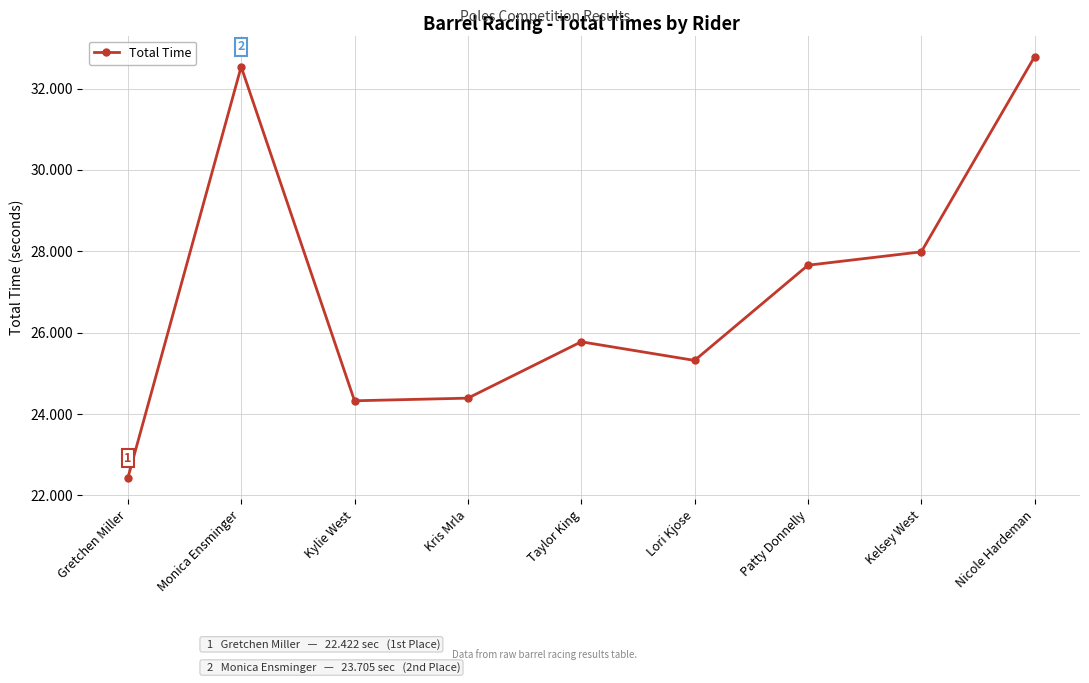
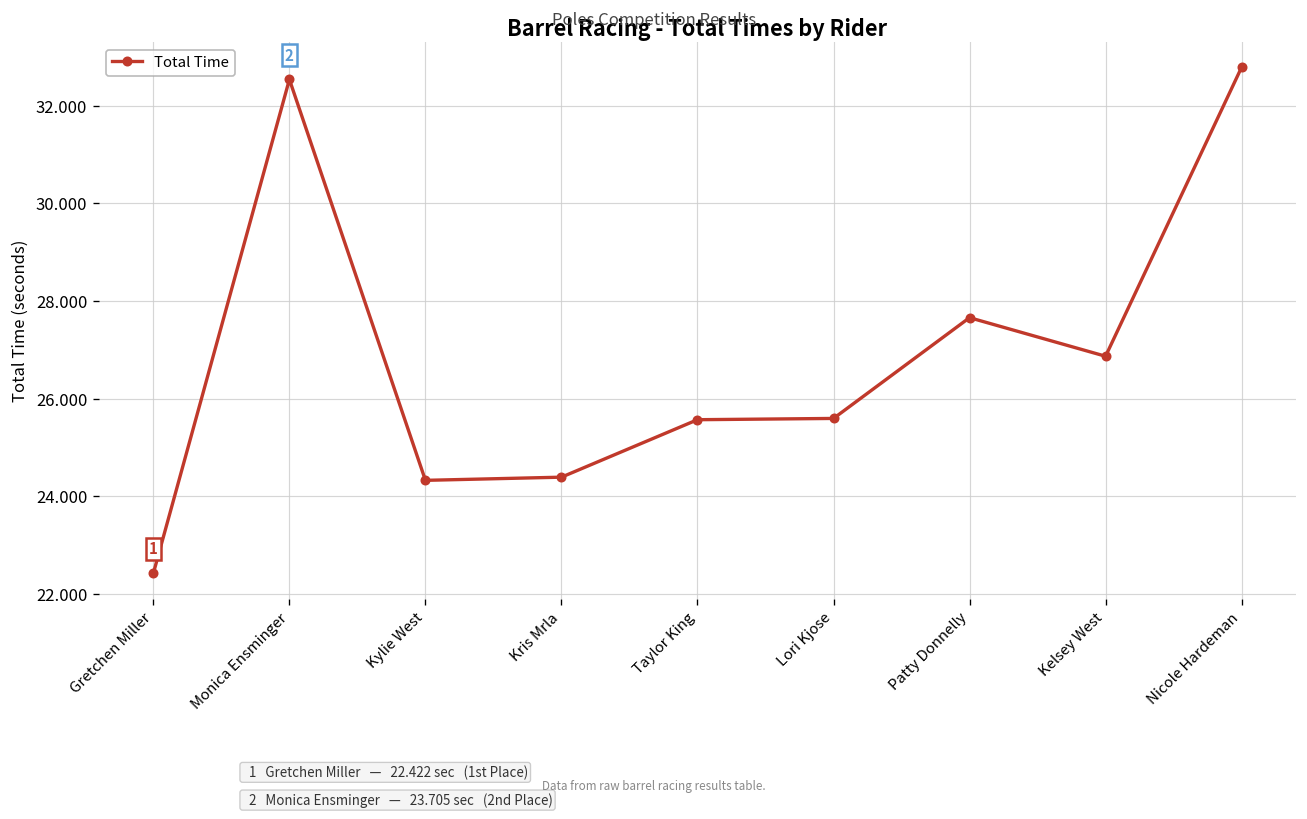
Taylor King: 25.8 -> 25.6
Lori Kjose: 25.3 -> 25.6
Kelsey West: 28.0 -> 26.9
